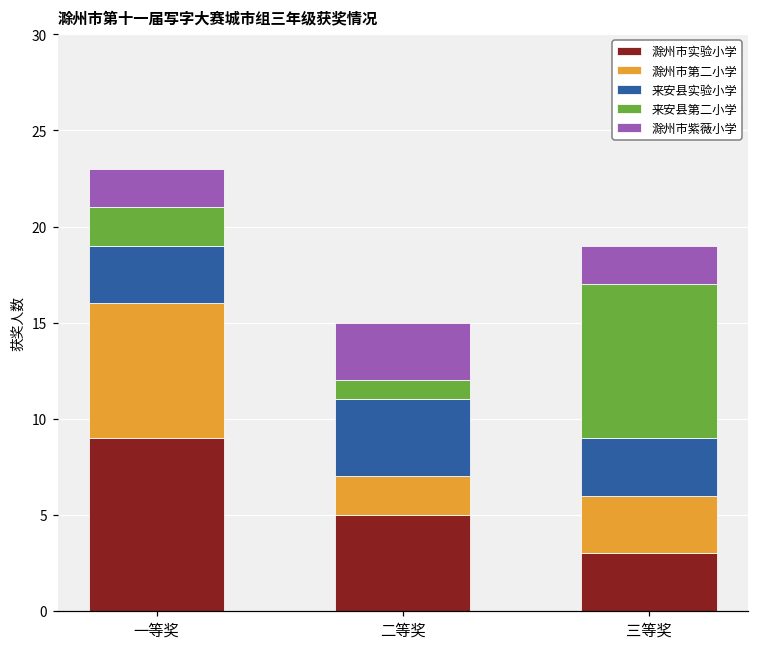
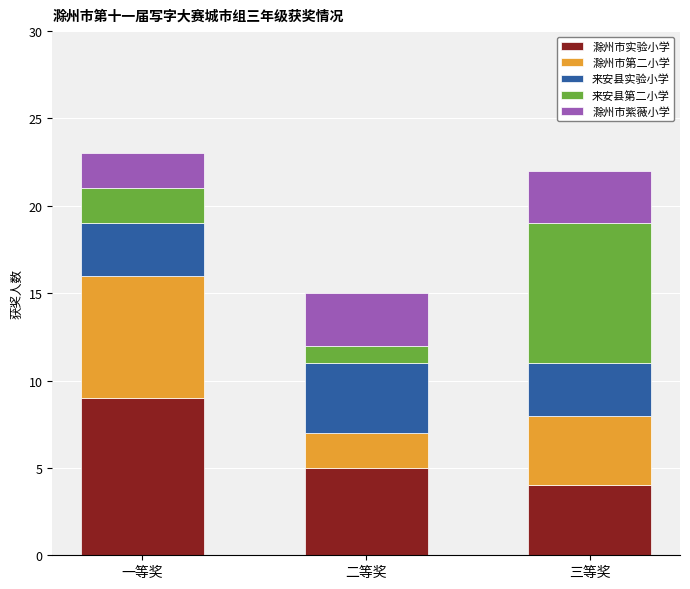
滁州市实验小学, 三等奖: 3 -> 4
滁州市第二小学, 三等奖: 3 -> 4
滁州市紫薇小学, 三等奖: 2 -> 3
